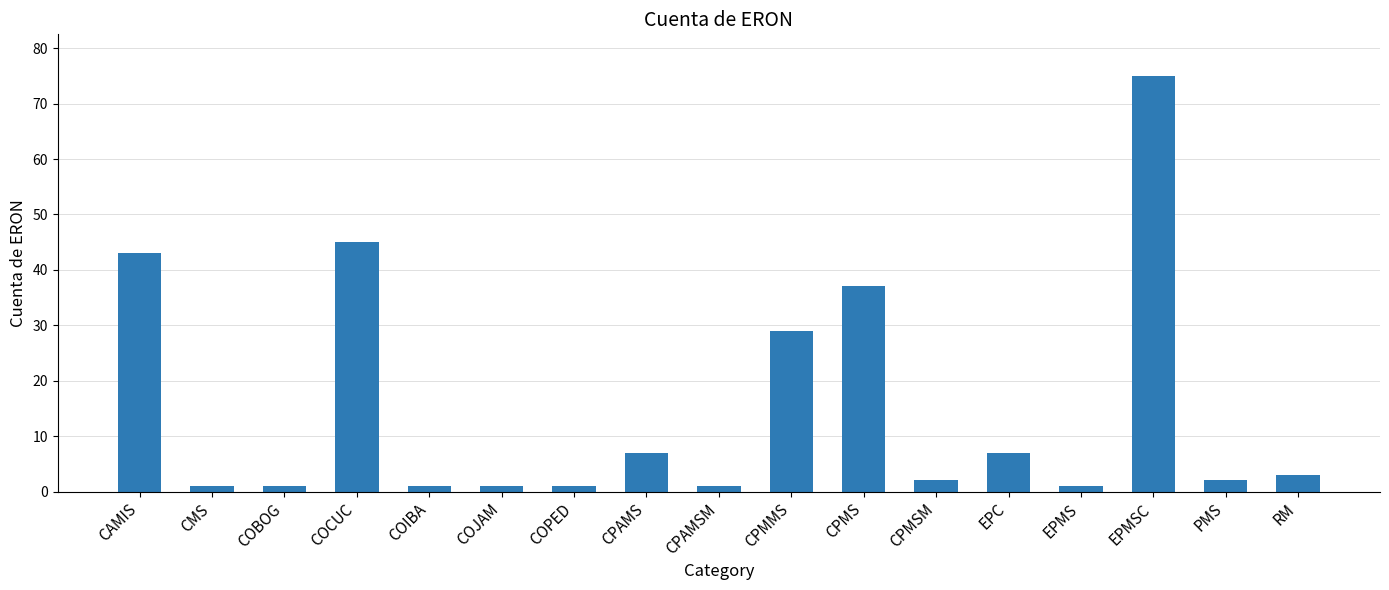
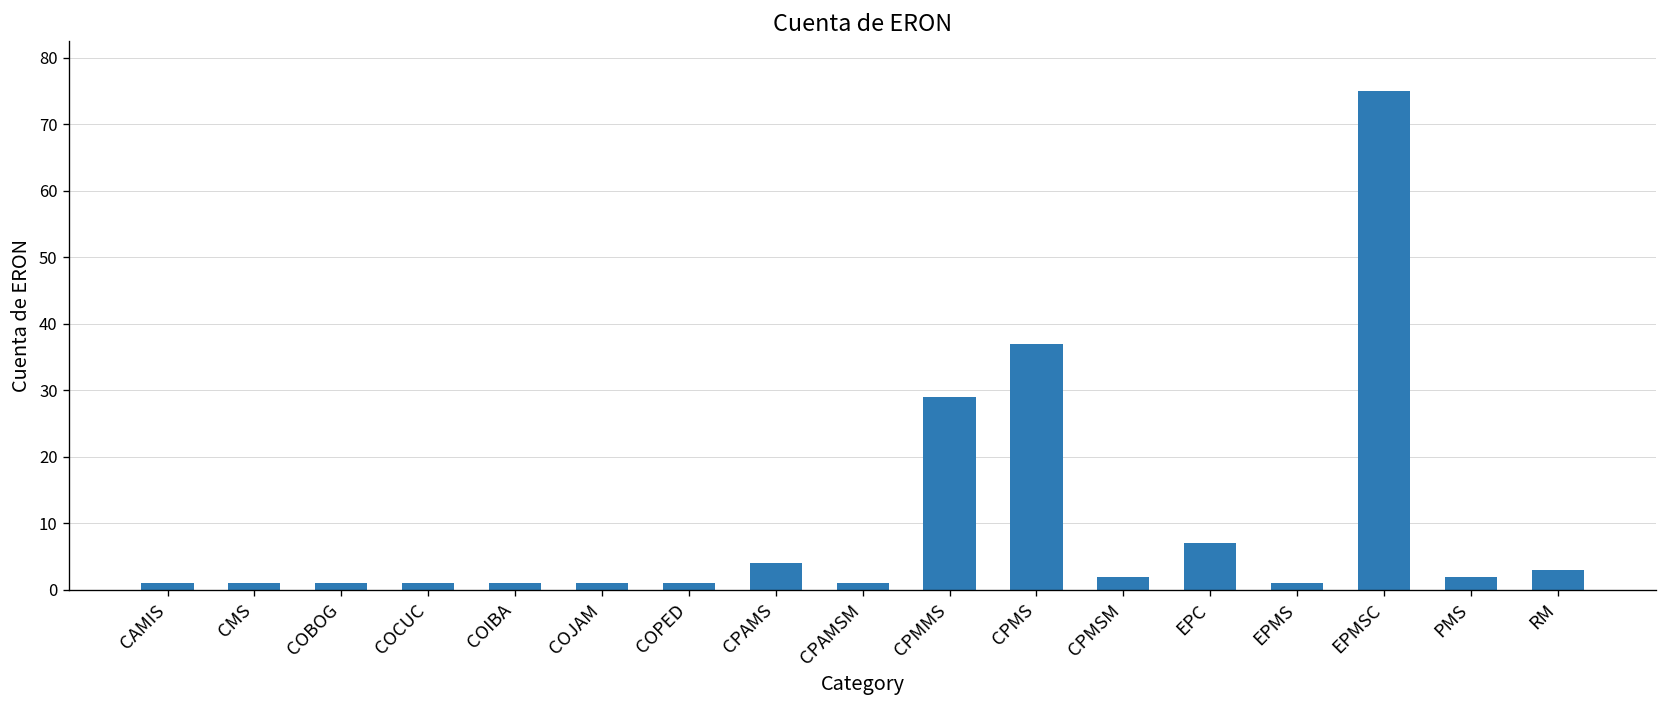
CAMIS: 43 -> 1
COCUC: 45 -> 1
CPAMS: 7 -> 4
